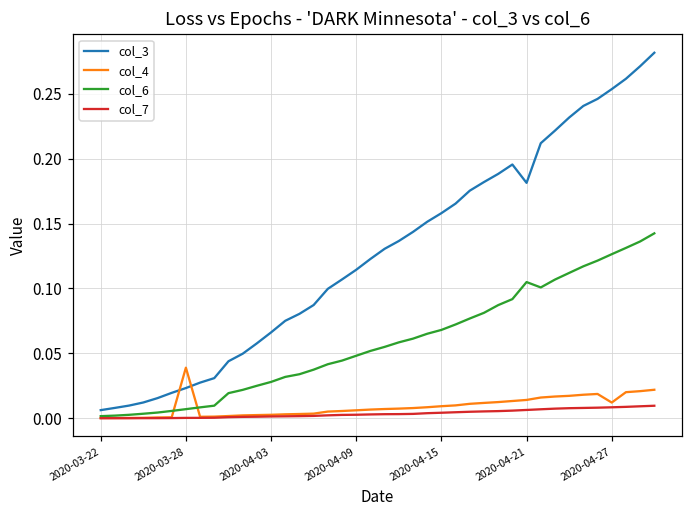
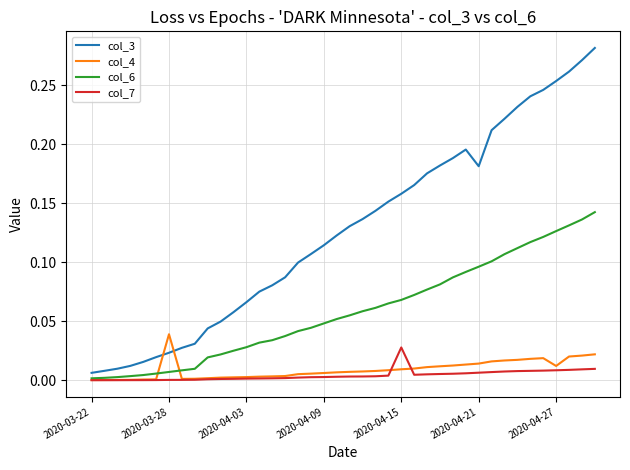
col_7, 2020-04-15: 0.004 -> 0.028
col_6, 2020-04-21: 0.105 -> 0.096
